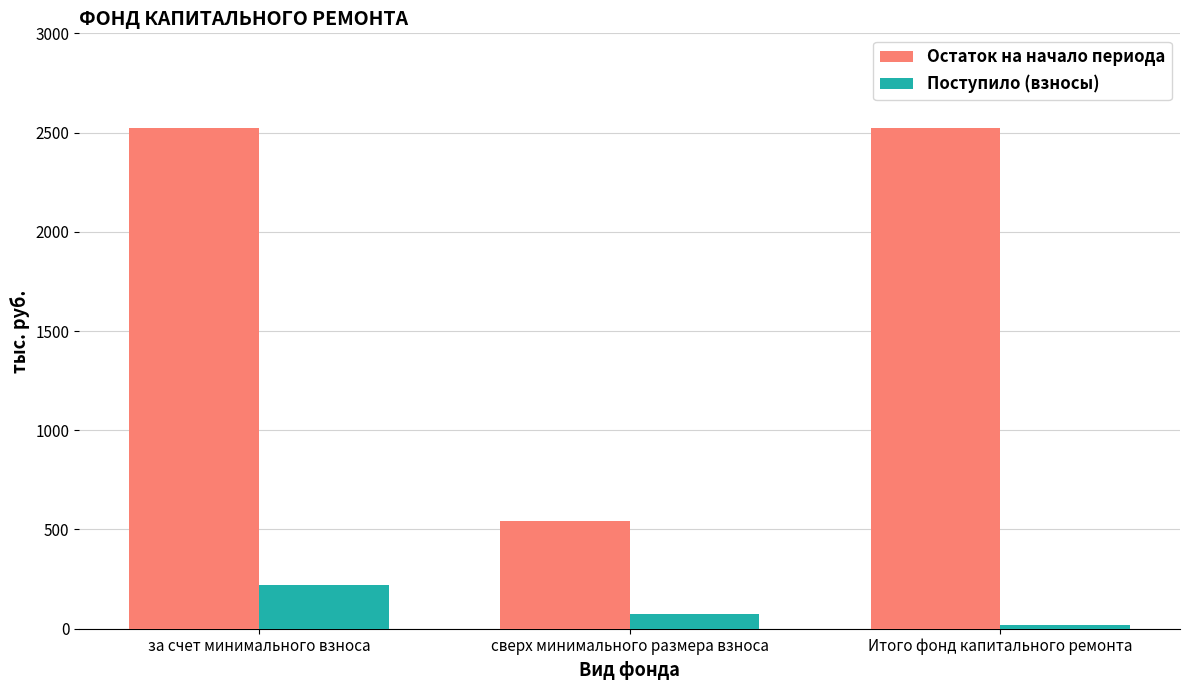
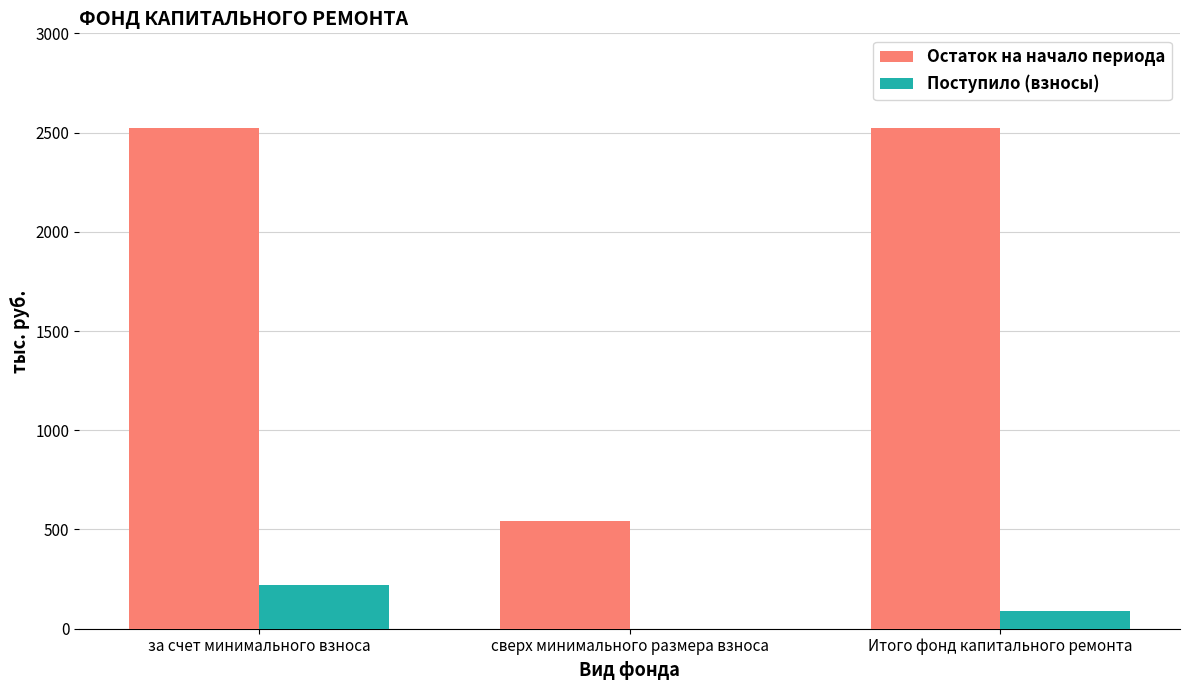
Поступило (взносы), сверх минимального размера взноса: 80 -> 0
Поступило (взносы), Итого фонд капитального ремонта: 20 -> 90
